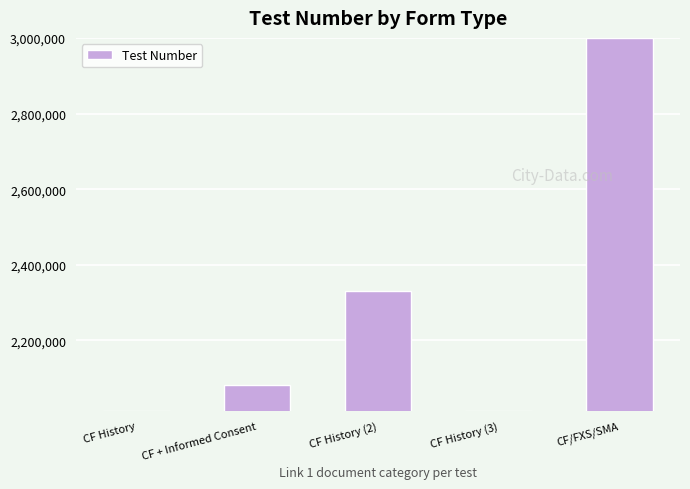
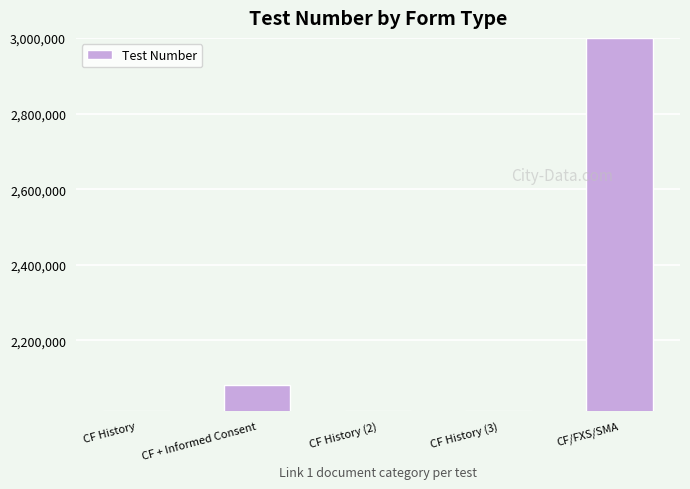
CF History (2): 2,330,000 -> 2,010,000
